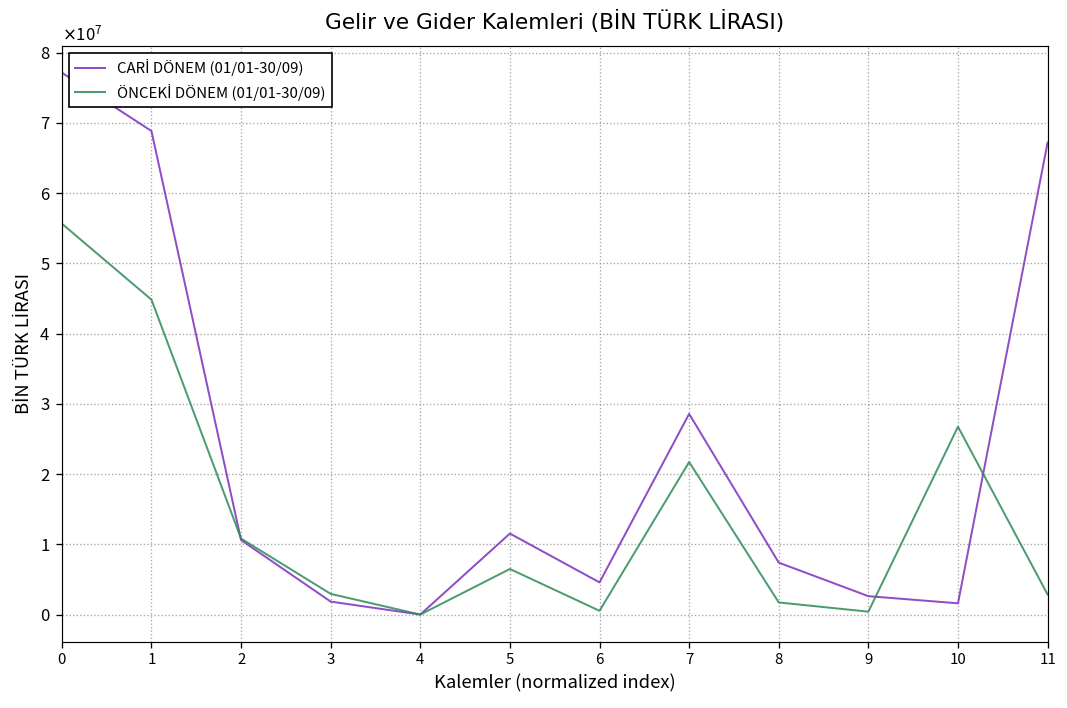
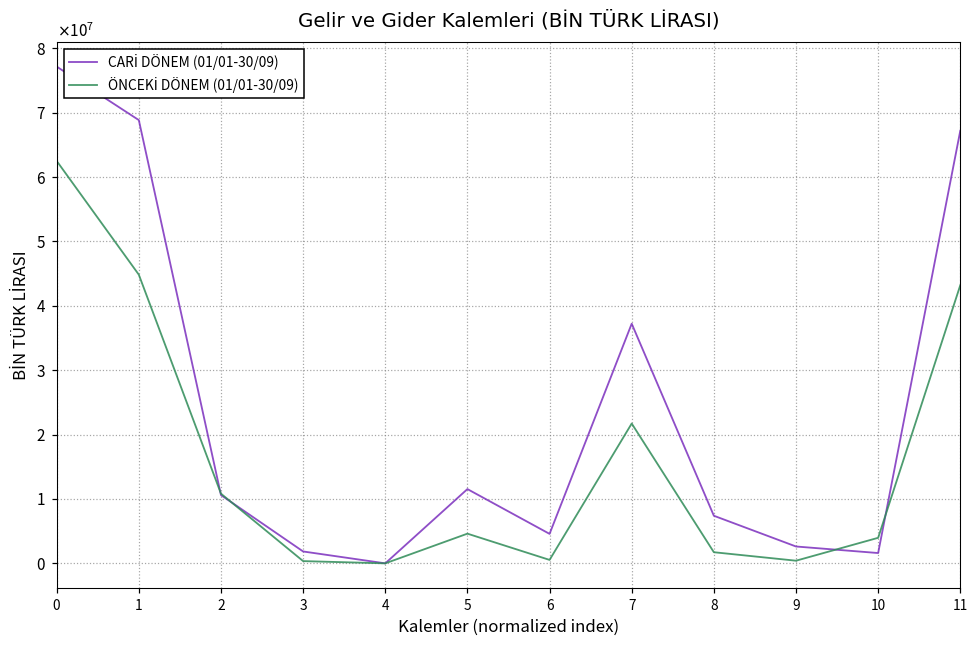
ÖNCEKİ DÖNEM (01/01-30/09), 0: 56000000 -> 63000000
ÖNCEKİ DÖNEM (01/01-30/09), 3: 3000000 -> 0
ÖNCEKİ DÖNEM (01/01-30/09), 5: 6000000 -> 5000000
CARİ DÖNEM (01/01-30/09), 7: 29000000 -> 37000000
ÖNCEKİ DÖNEM (01/01-30/09), 10: 27000000 -> 4000000
ÖNCEKİ DÖNEM (01/01-30/09), 11: 3000000 -> 43000000
